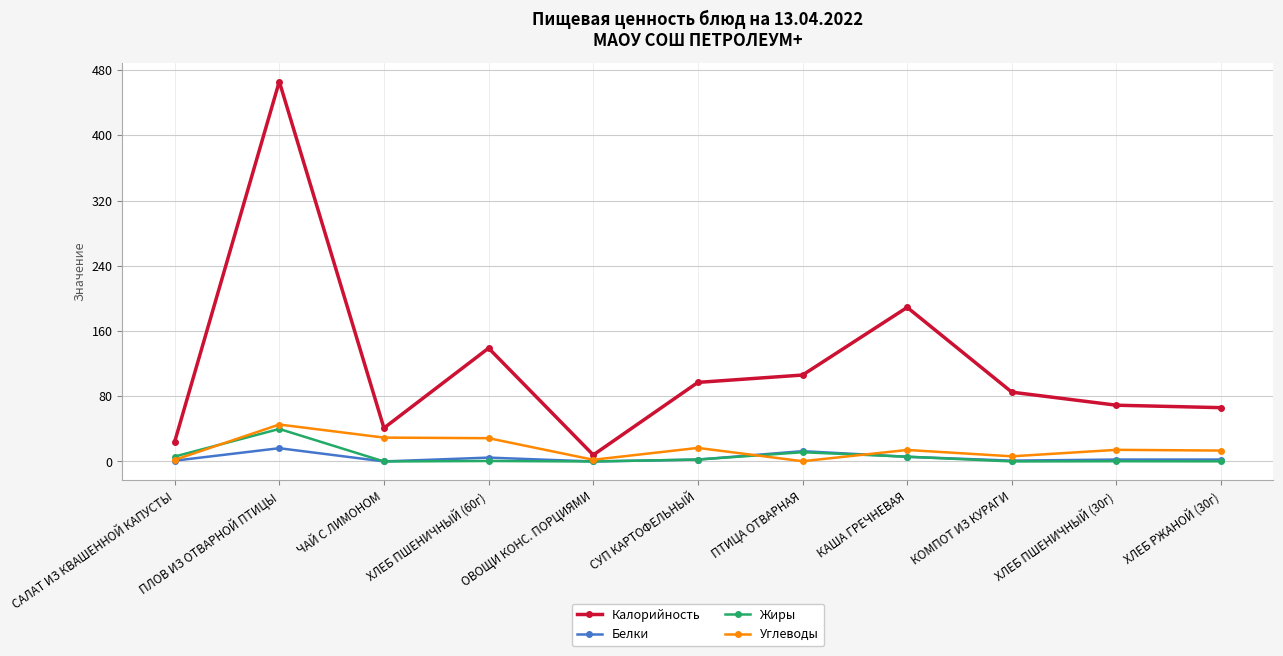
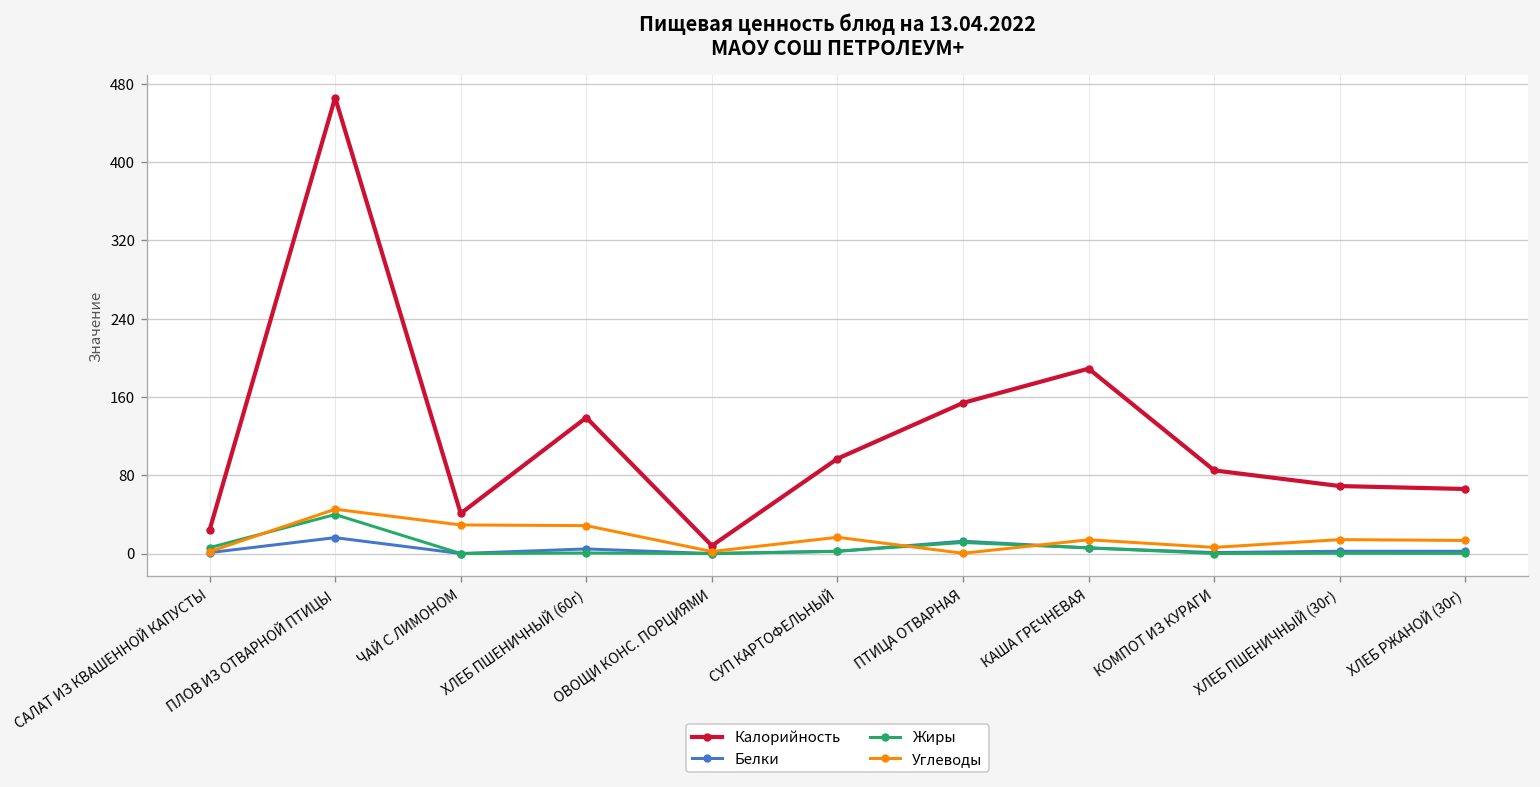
Калорийность, ПТИЦА ОТВАРНАЯ: 110 -> 150
